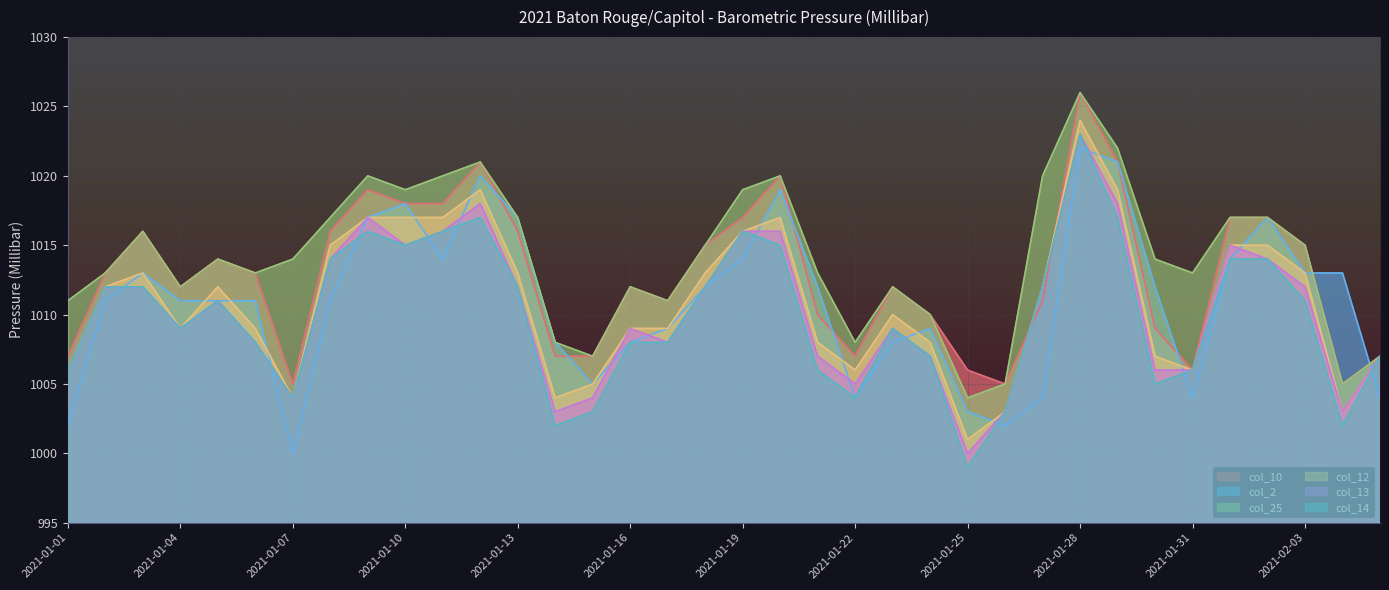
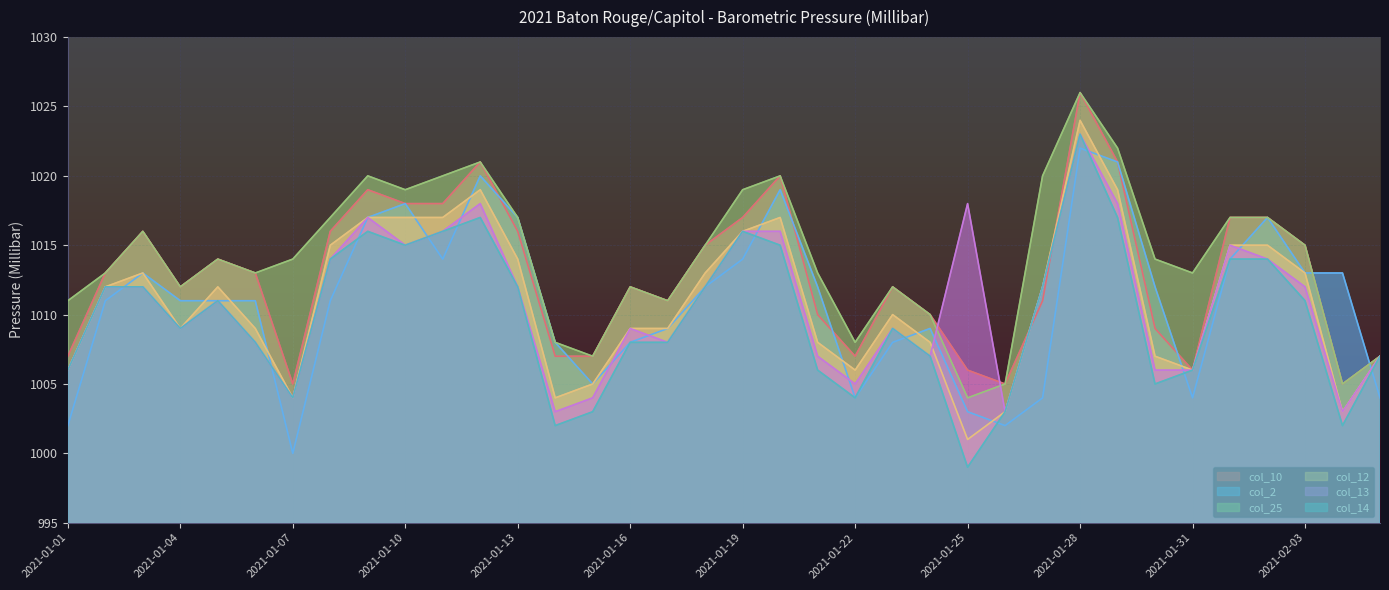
col_12, 2021-01-13: 1013 -> 1014
col_13, 2021-01-25: 1000 -> 1018
